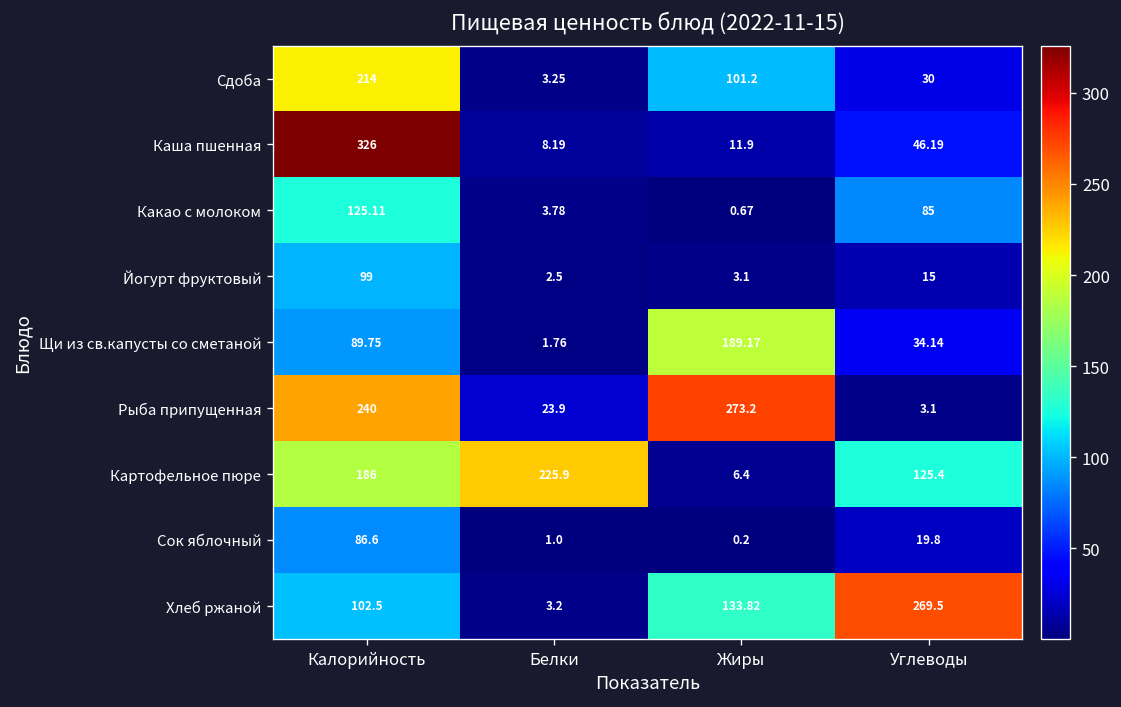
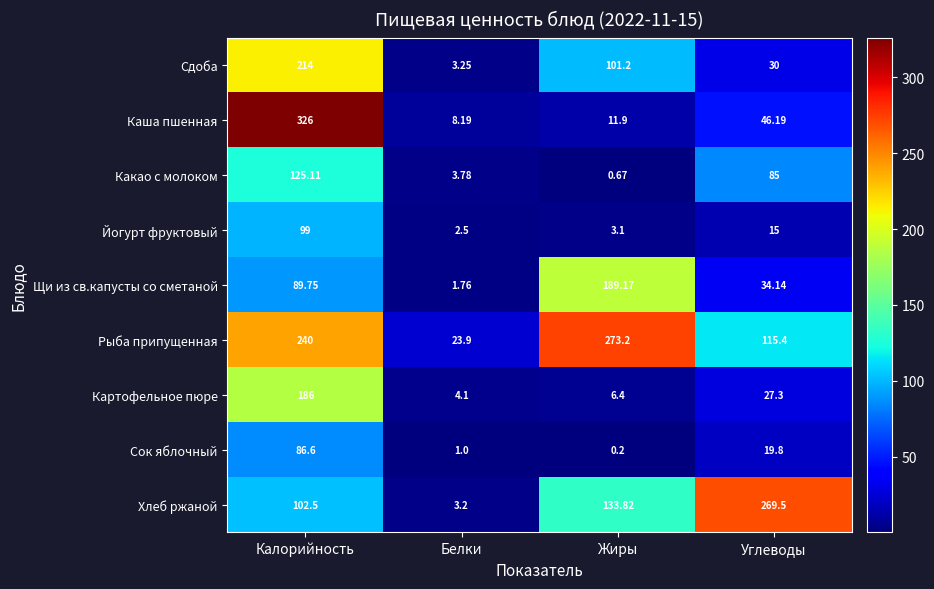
Рыба припущенная, Углеводы: 3.1 -> 115.4
Картофельное пюре, Белки: 225.9 -> 4.1
Картофельное пюре, Углеводы: 125.4 -> 27.3
